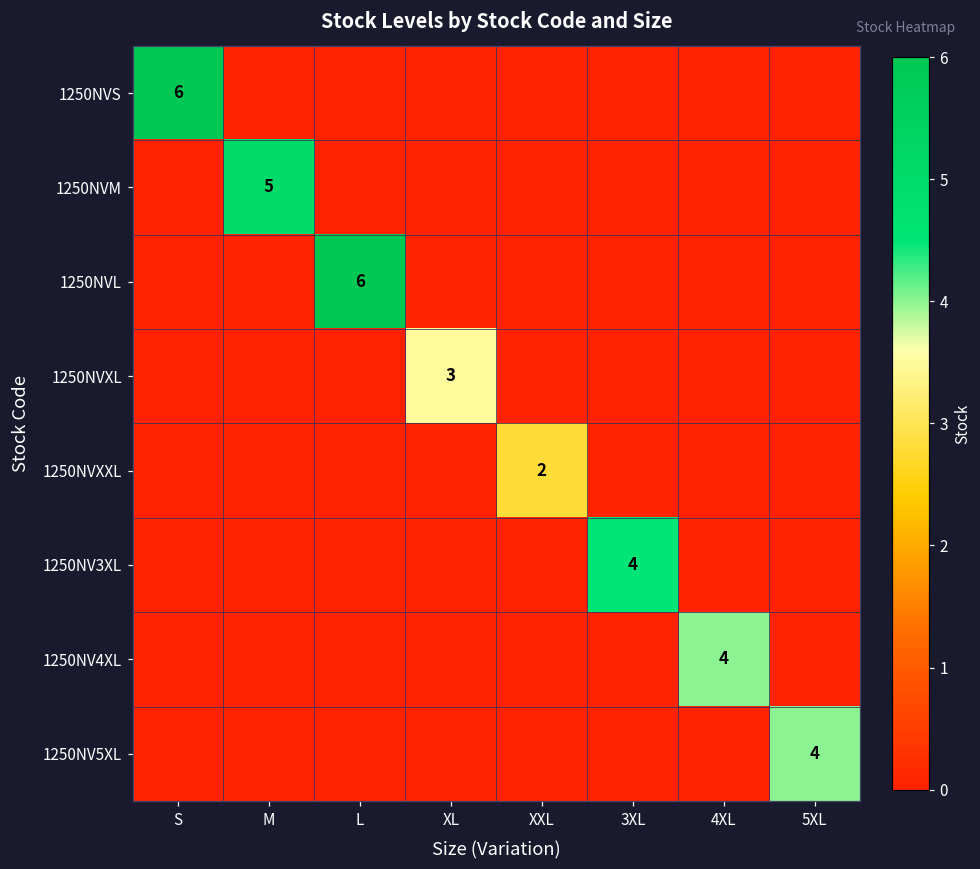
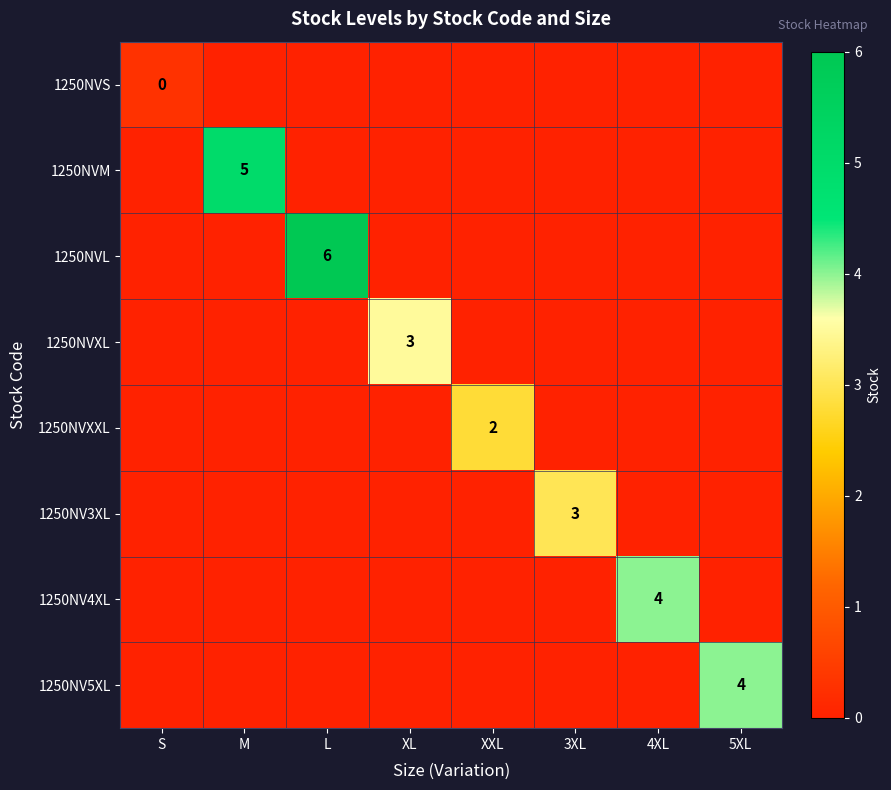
1250NVS, S: 6 -> 0
1250NV3XL, 3XL: 4 -> 3
